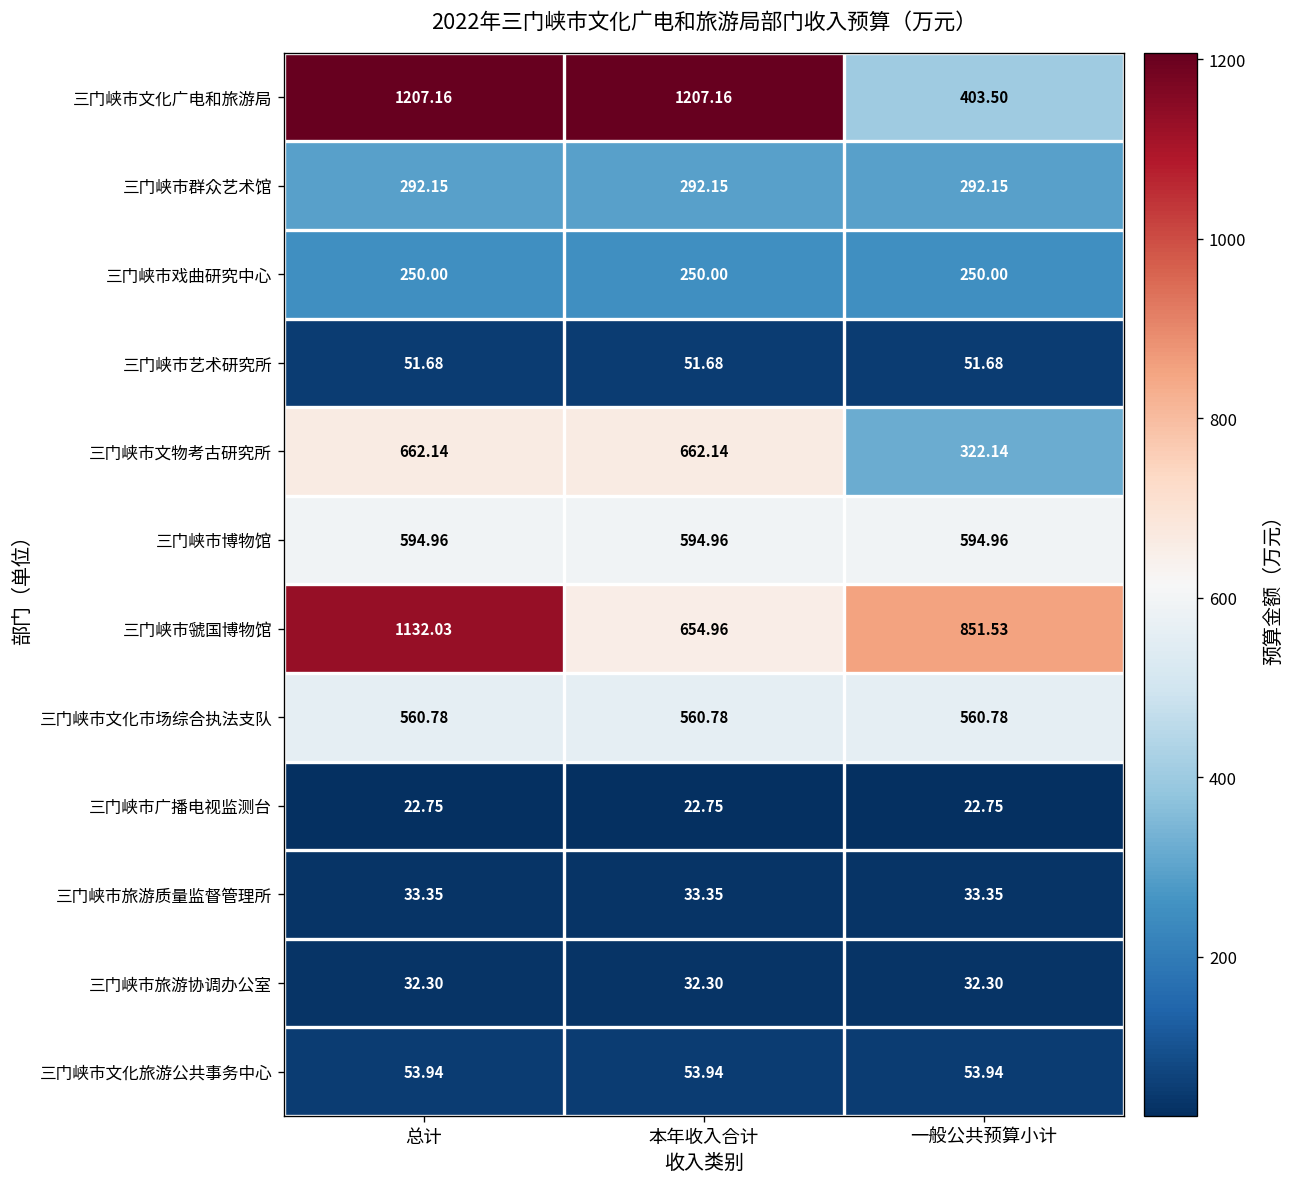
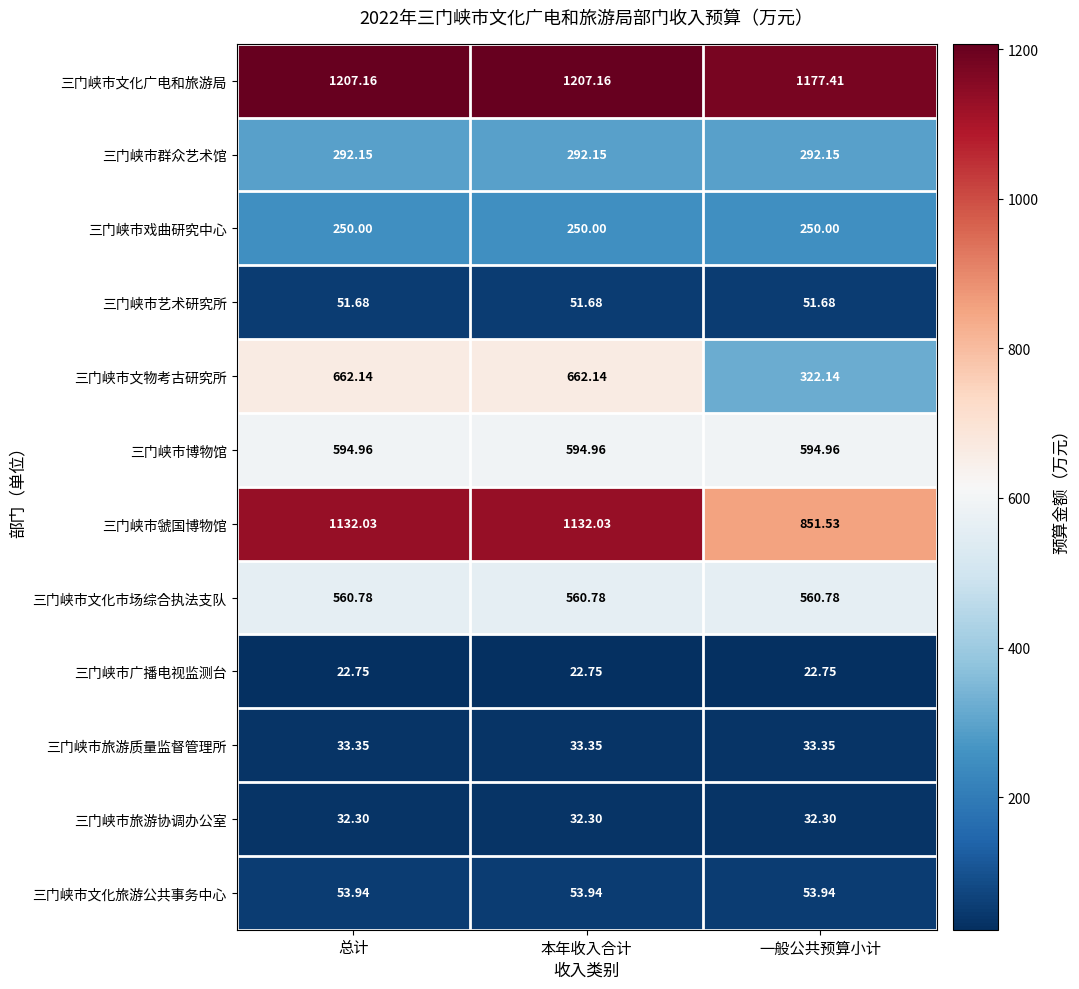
三门峡市文化广电和旅游局, 一般公共预算小计: 403.50 -> 1177.41
三门峡市虢国博物馆, 本年收入合计: 654.96 -> 1132.03
